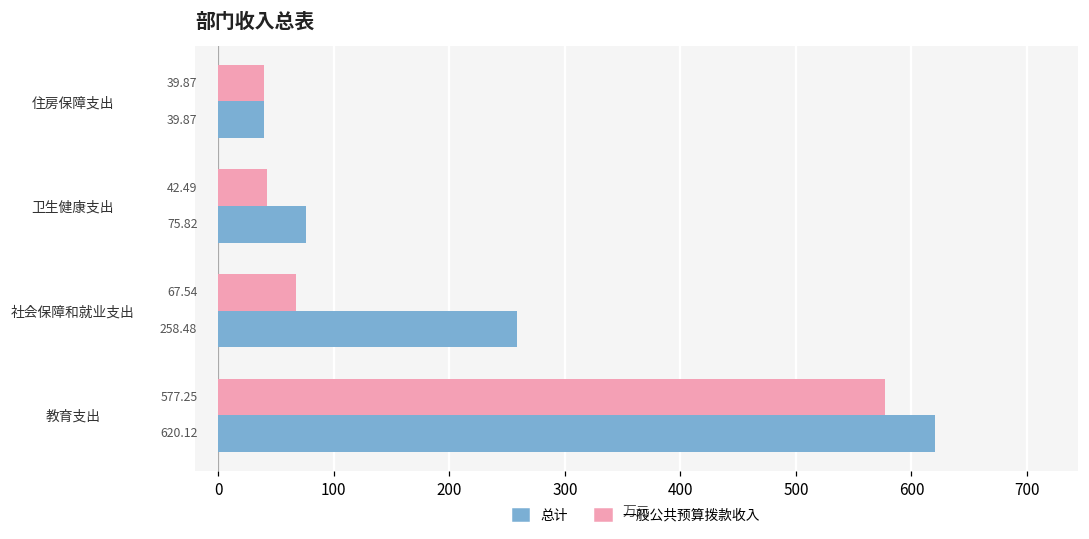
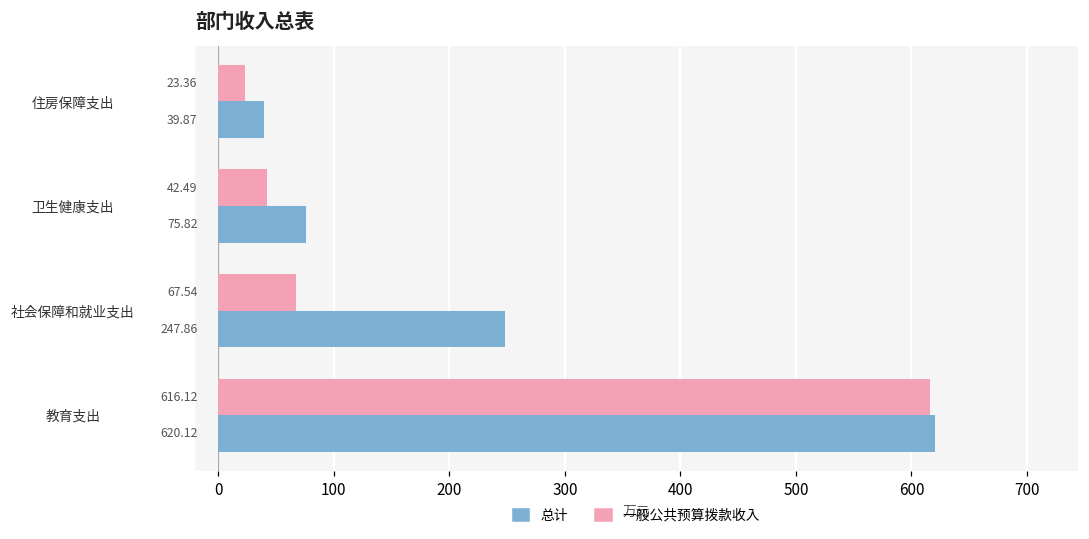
一般公共预算拨款收入, 住房保障支出: 39.87 -> 23.36
总计, 社会保障和就业支出: 258.48 -> 247.86
一般公共预算拨款收入, 教育支出: 577.25 -> 616.12
